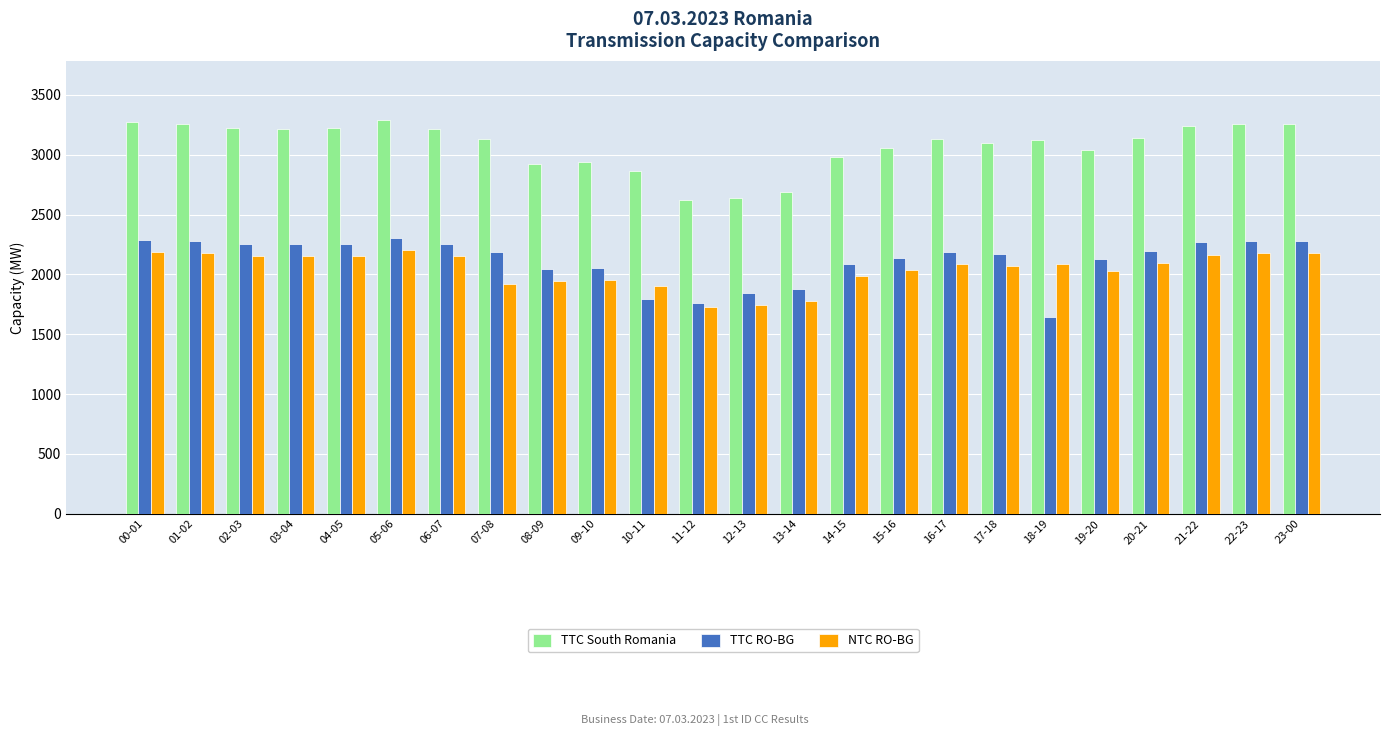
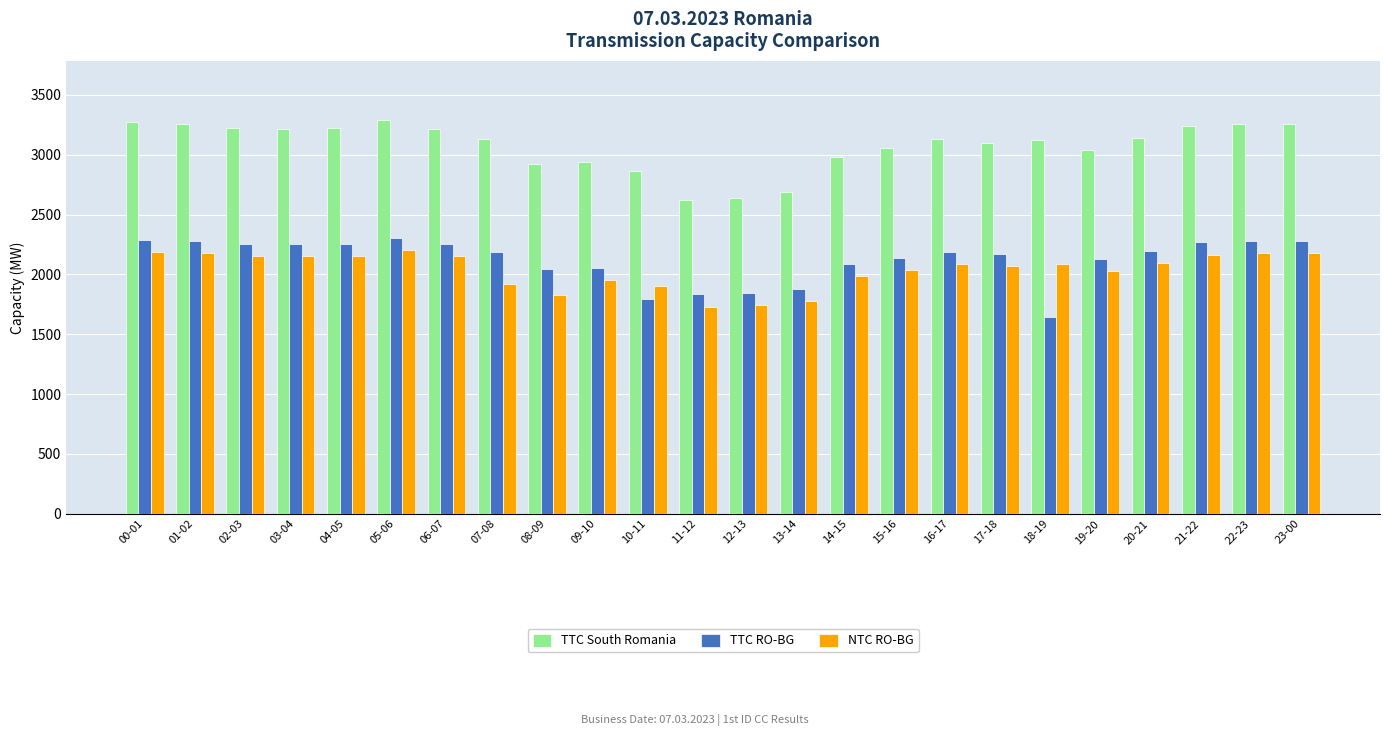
NTC RO-BG, 08-09: 1950 -> 1830
TTC RO-BG, 11-12: 1760 -> 1830
